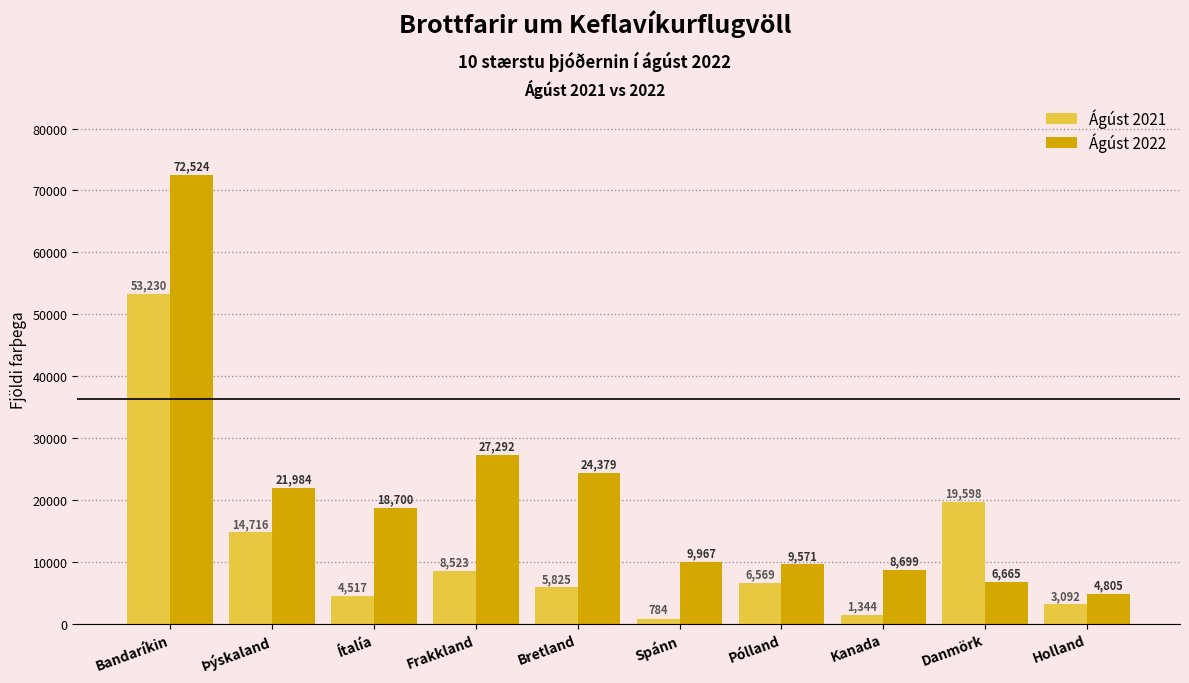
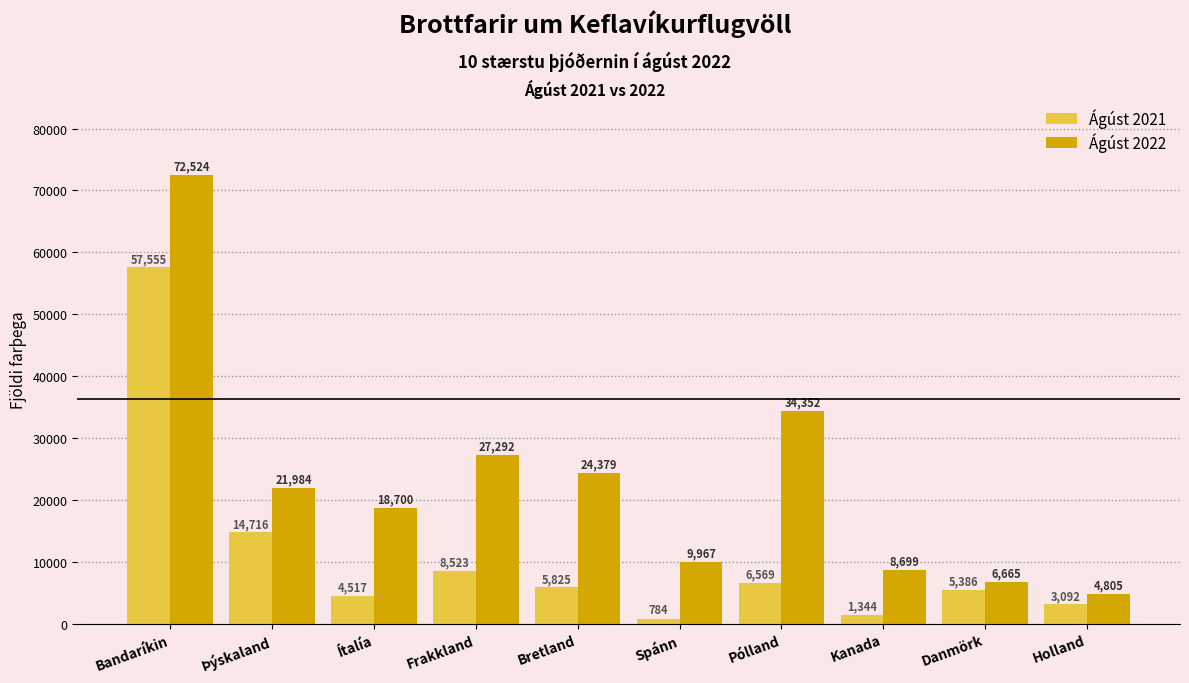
Ágúst 2021, Bandaríkin: 53,230 -> 57,555
Ágúst 2022, Pólland: 9,571 -> 34,352
Ágúst 2021, Danmörk: 19,598 -> 5,386
